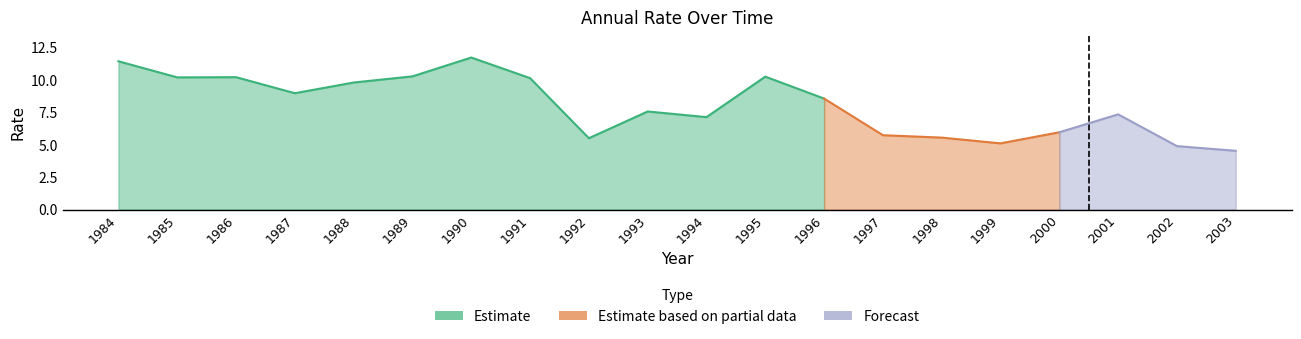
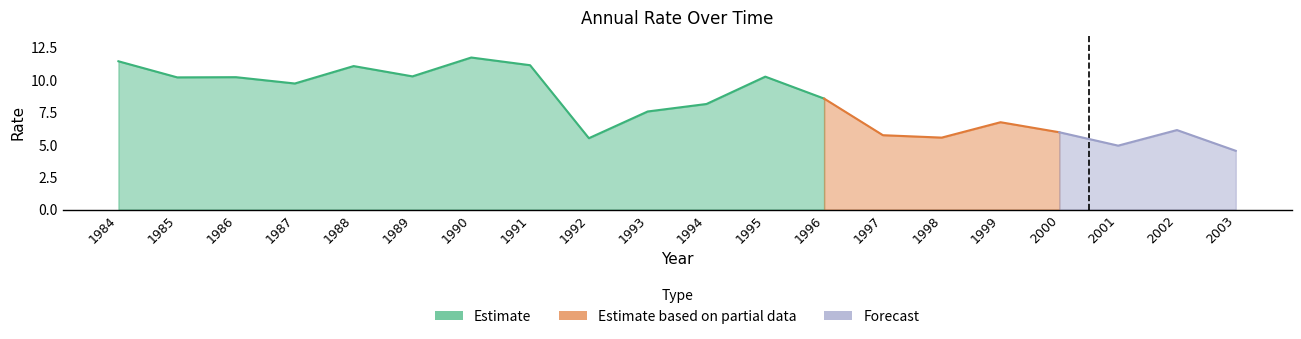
Estimate, 1987: 9.0 -> 9.7
Estimate, 1988: 9.8 -> 11.1
Estimate, 1991: 10.1 -> 11.1
Estimate, 1994: 7.1 -> 8.1
Estimate based on partial data, 1999: 5.1 -> 6.7
Forecast, 2001: 7.3 -> 4.9
Forecast, 2002: 4.9 -> 6.1
